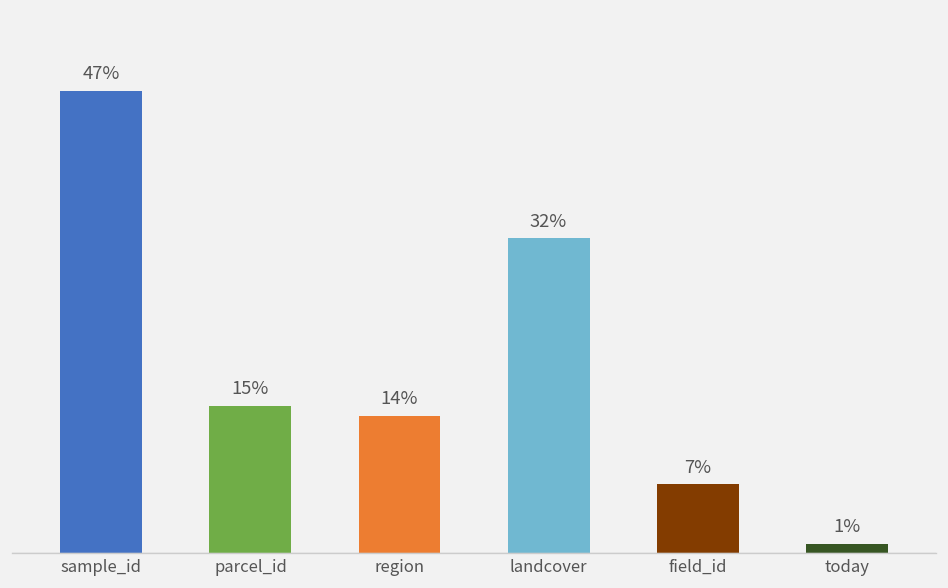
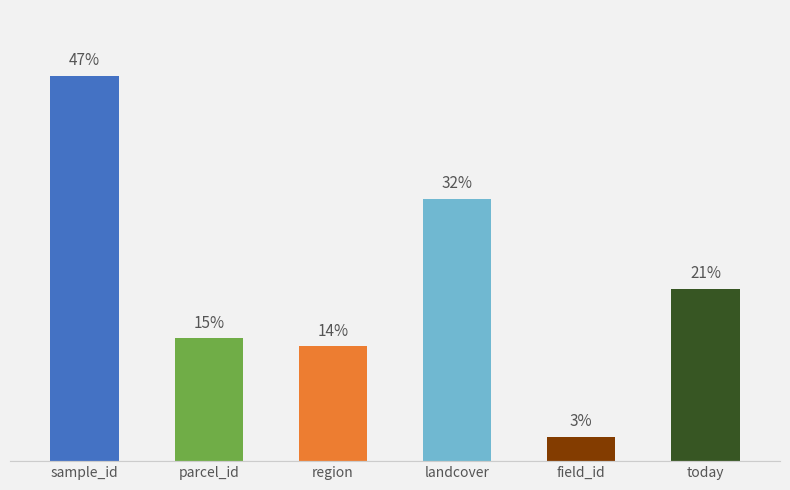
field_id: 7% -> 3%
today: 1% -> 21%
